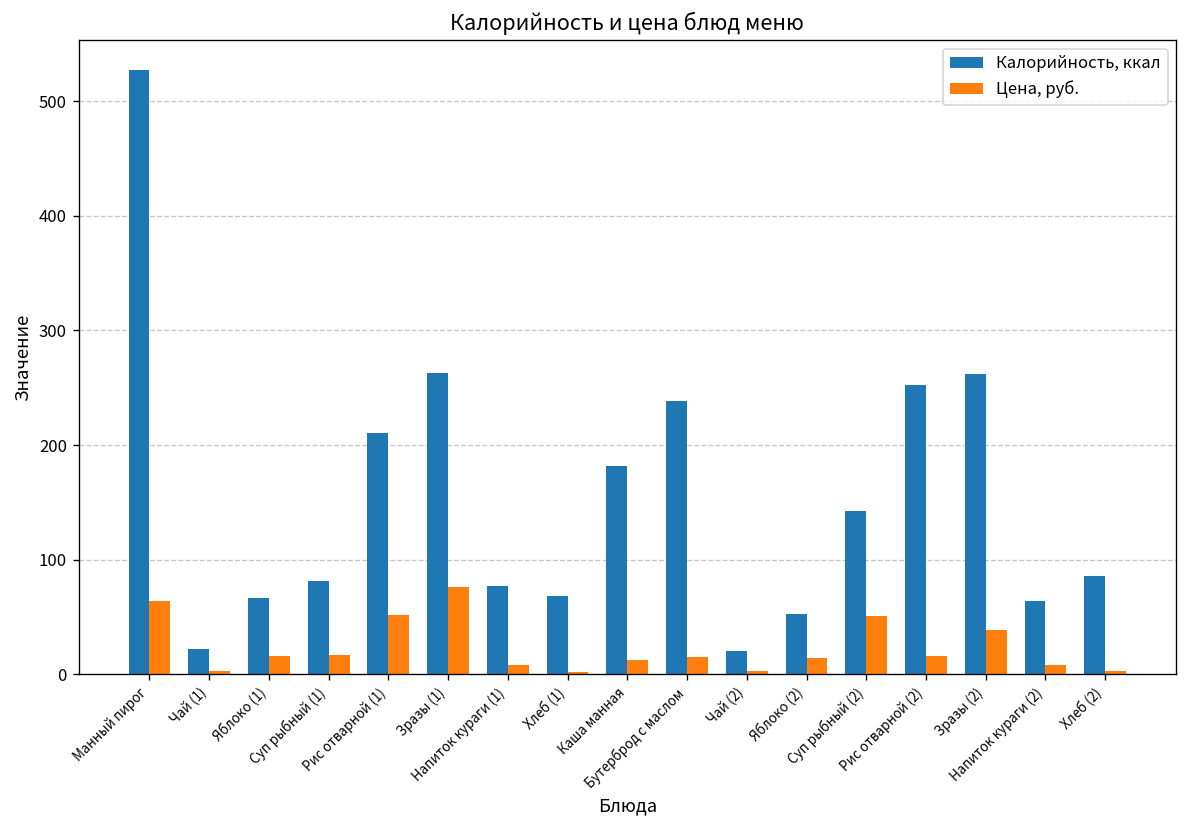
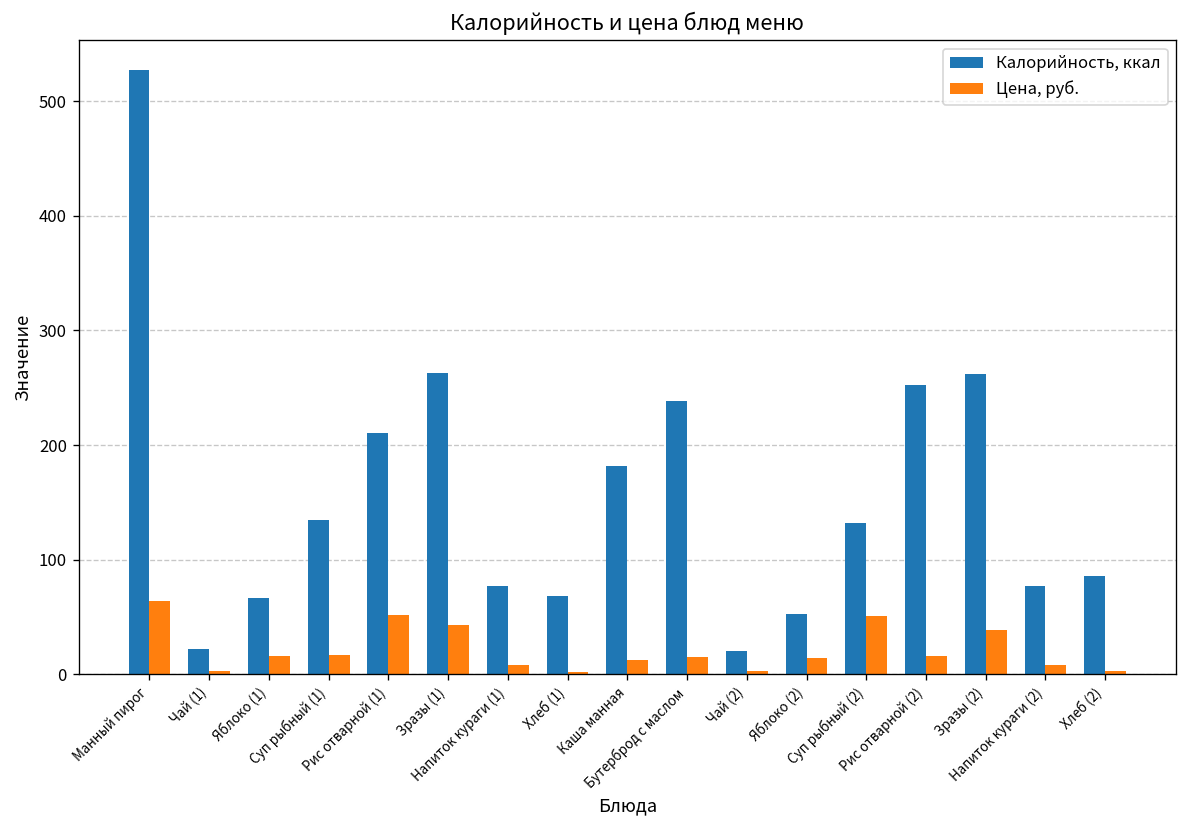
Калорийность, ккал, Суп рыбный (1): 80 -> 130
Цена, руб., Зразы (1): 80 -> 40
Калорийность, ккал, Суп рыбный (2): 140 -> 130
Калорийность, ккал, Напиток кураги (2): 60 -> 80
